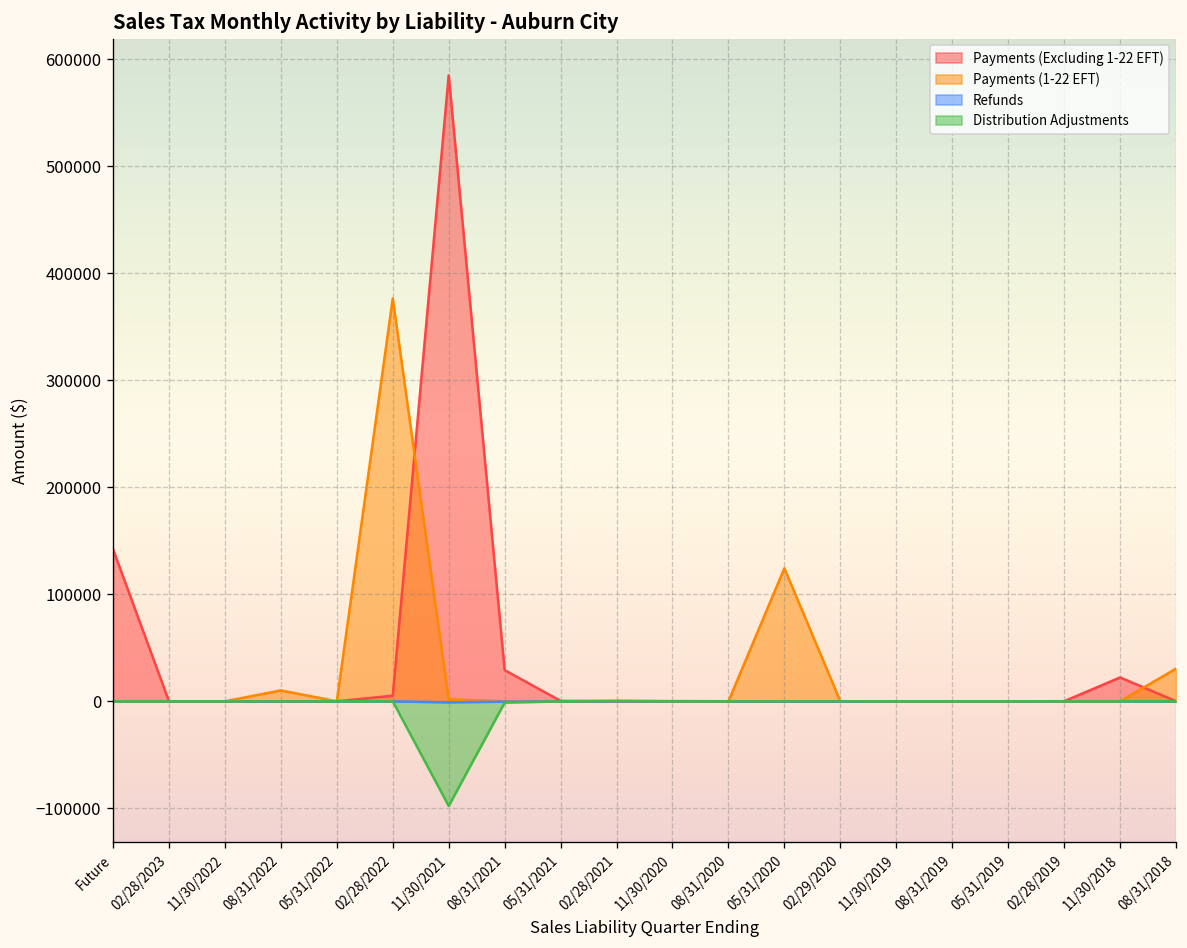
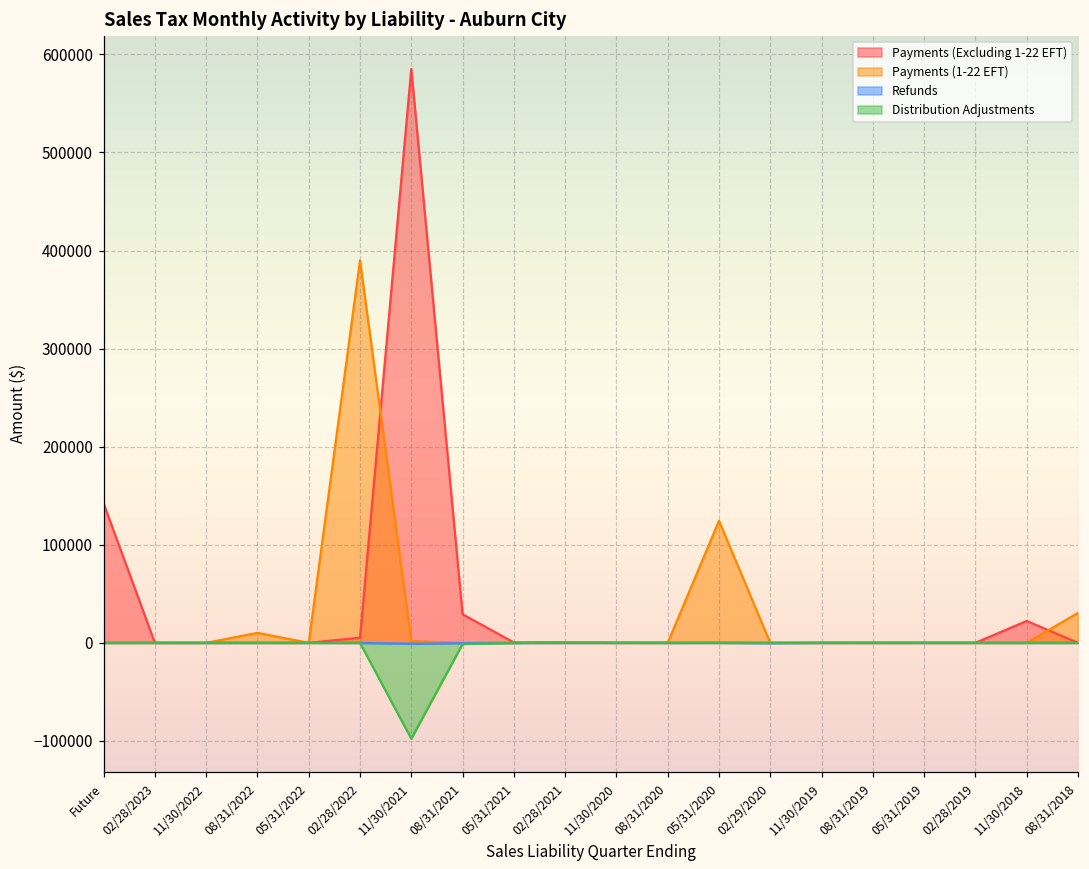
Payments (1-22 EFT), 02/28/2022: 380000 -> 390000
